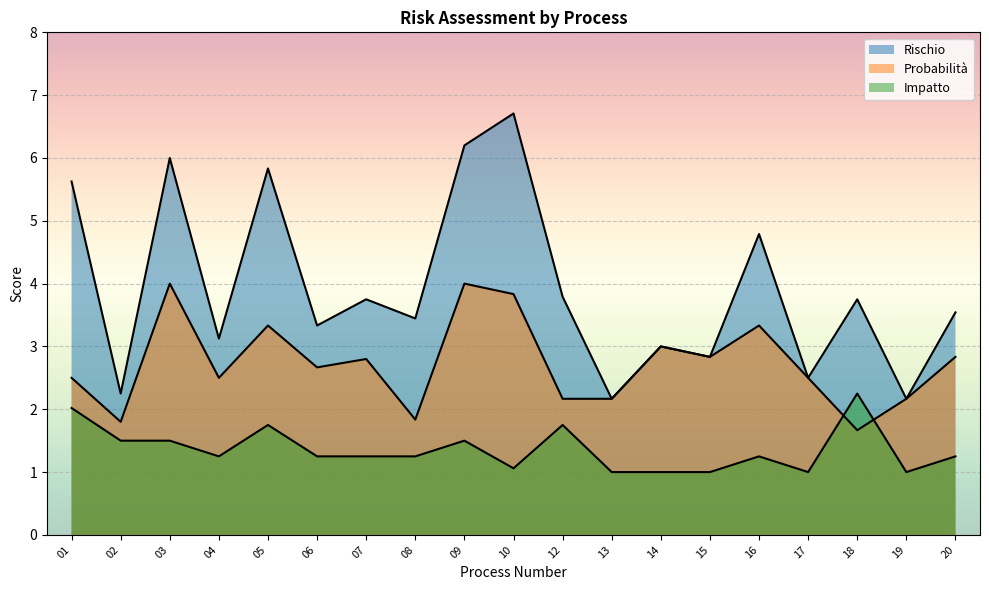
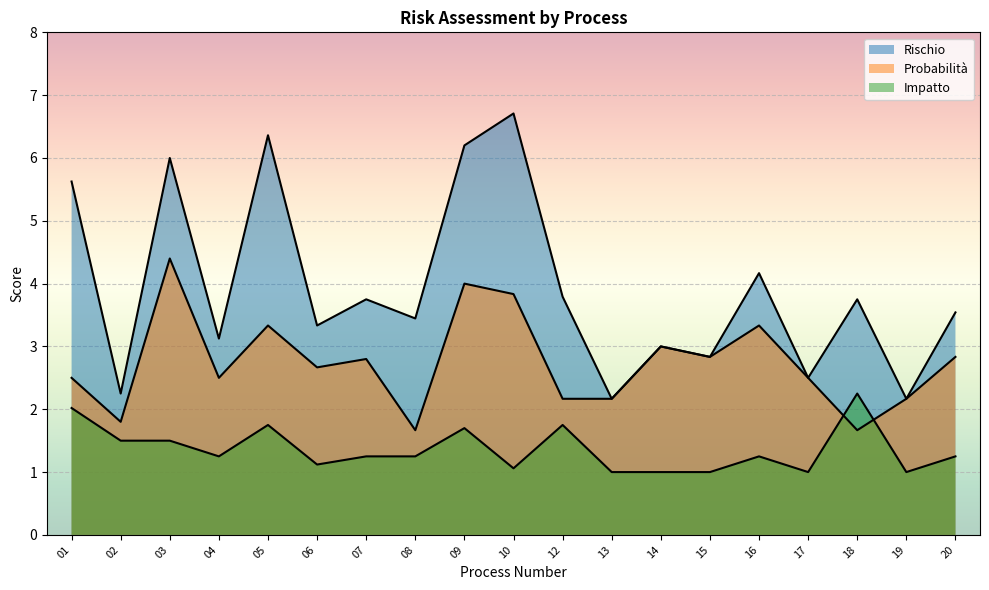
Probabilità, 03: 4.0 -> 4.4
Rischio, 05: 5.8 -> 6.4
Impatto, 06: 1.3 -> 1.1
Probabilità, 08: 1.8 -> 1.7
Impatto, 09: 1.5 -> 1.7
Rischio, 16: 4.8 -> 4.2
